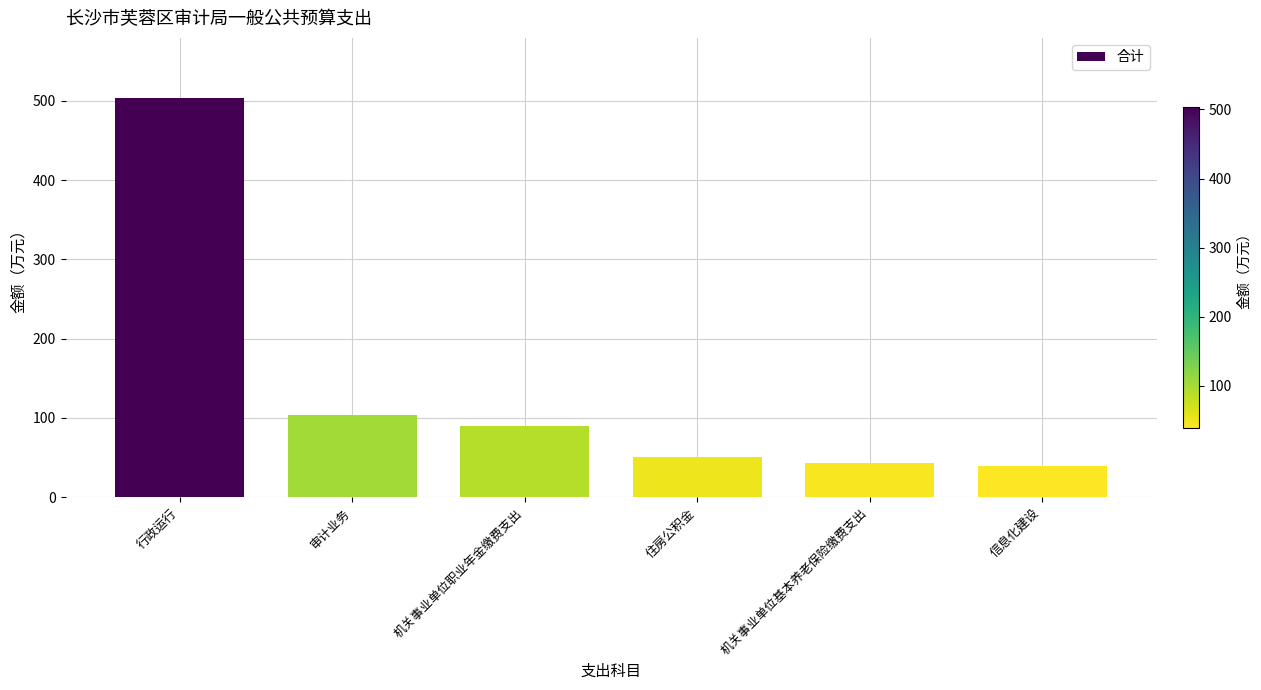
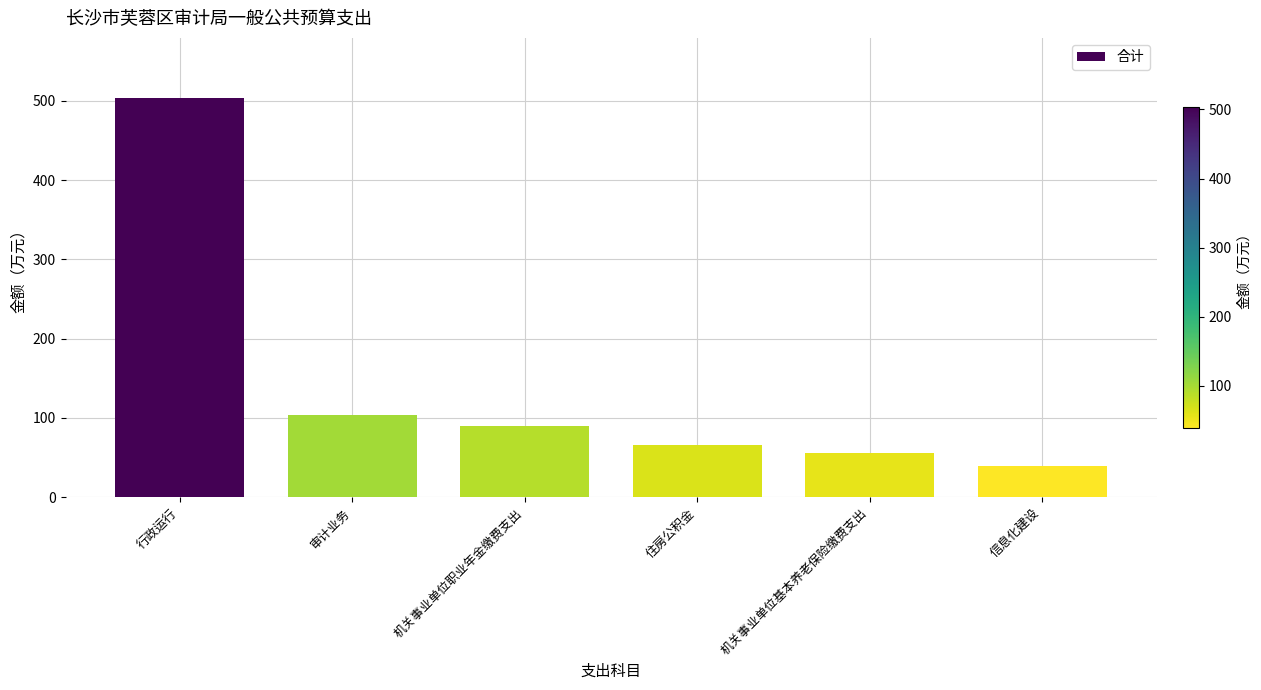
住房公积金: 50 -> 70
机关事业单位基本养老保险缴费支出: 40 -> 60
